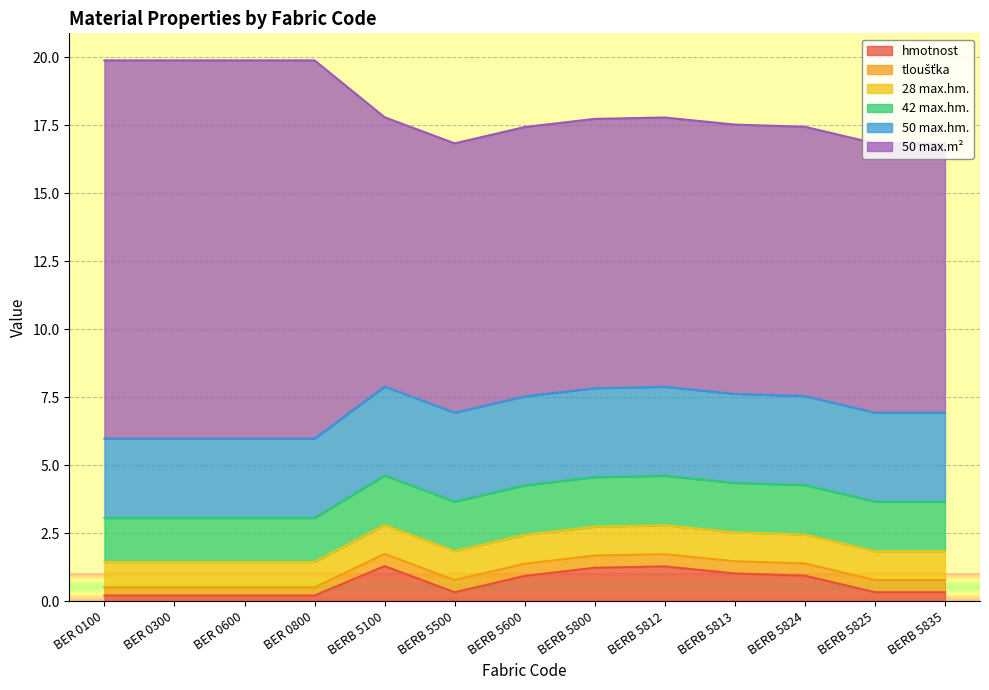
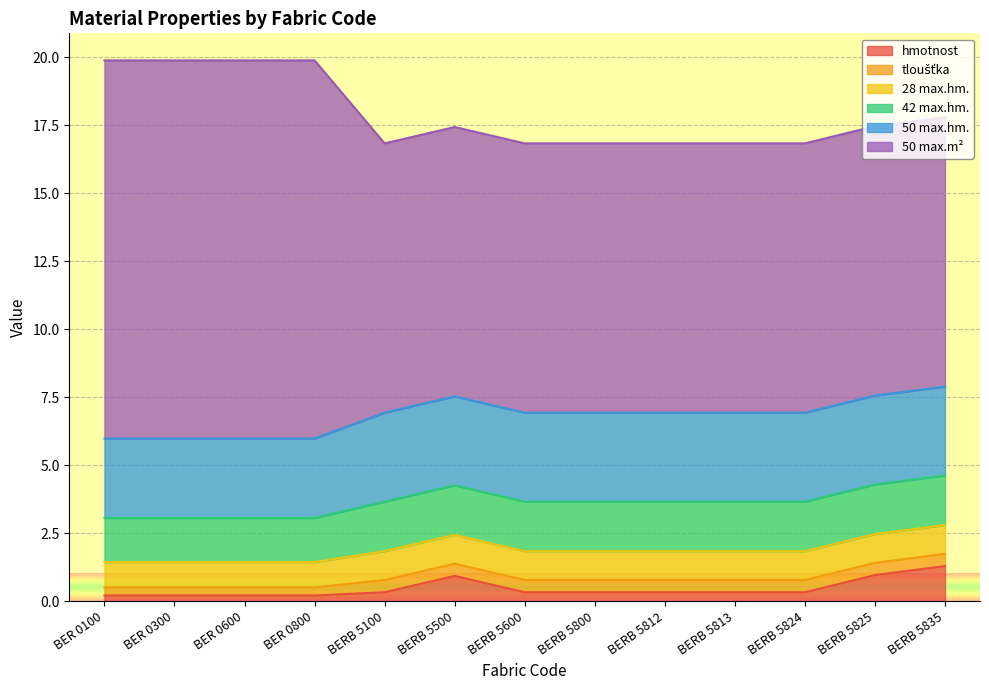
hmotnost, BERB 5100: 1.3 -> 0.3
hmotnost, BERB 5500: 0.3 -> 0.9
hmotnost, BERB 5600: 0.9 -> 0.3
hmotnost, BERB 5800: 1.2 -> 0.3
hmotnost, BERB 5812: 1.3 -> 0.3
hmotnost, BERB 5813: 1.0 -> 0.3
hmotnost, BERB 5824: 0.9 -> 0.3
hmotnost, BERB 5825: 0.3 -> 1.0
hmotnost, BERB 5835: 0.3 -> 1.3
